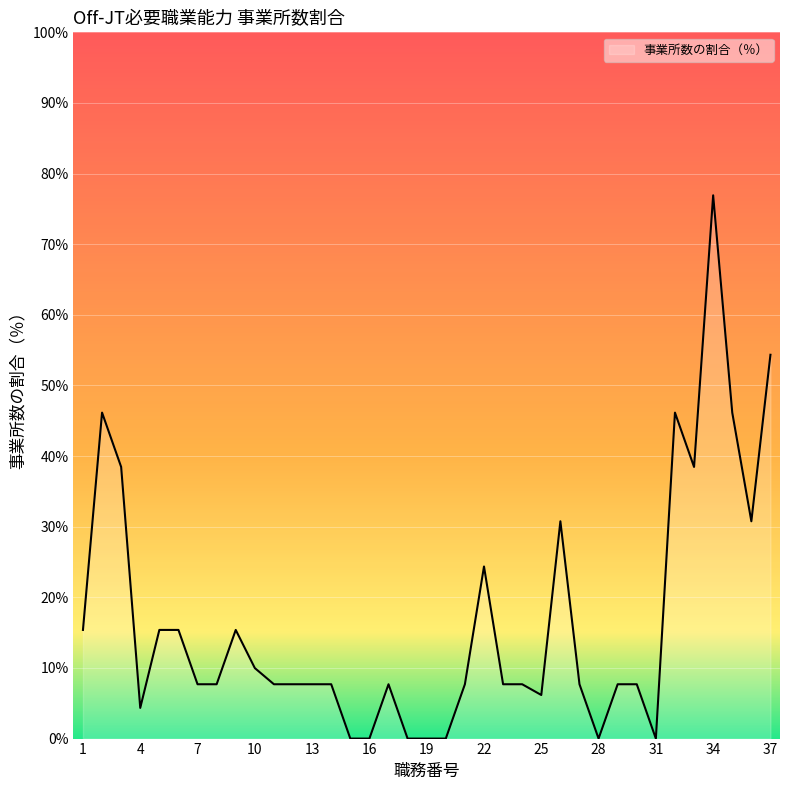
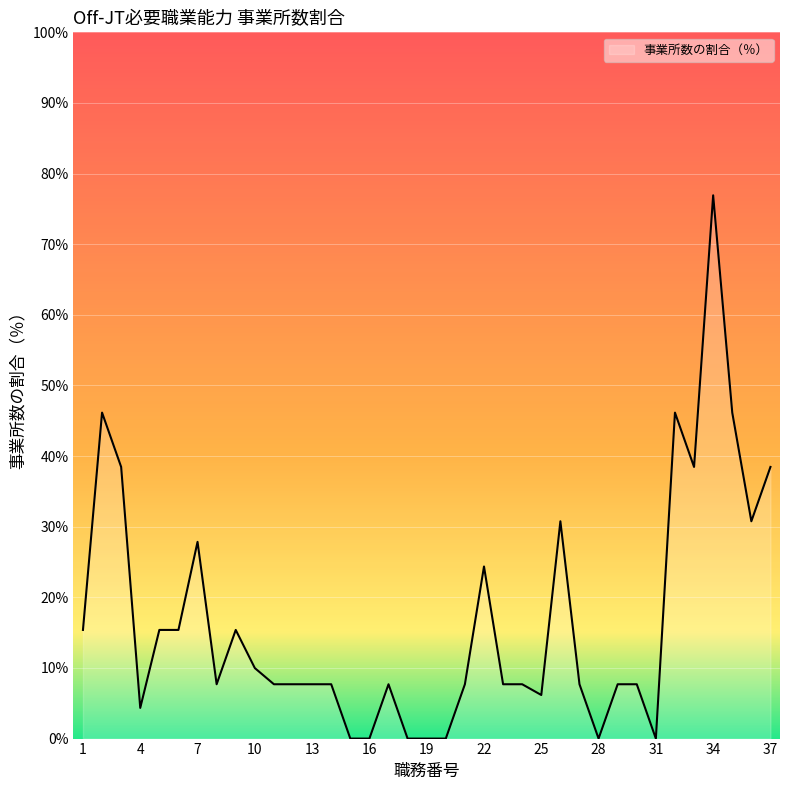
7: 8% -> 28%
37: 54% -> 38%
